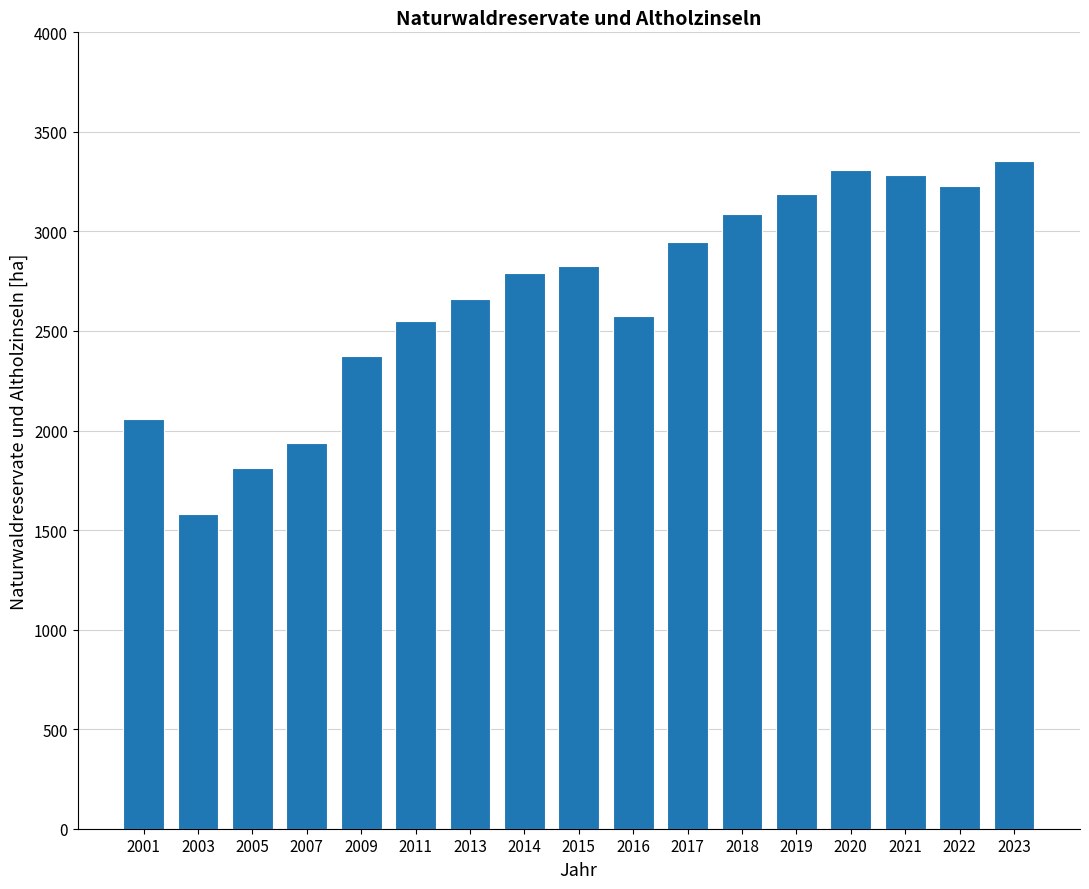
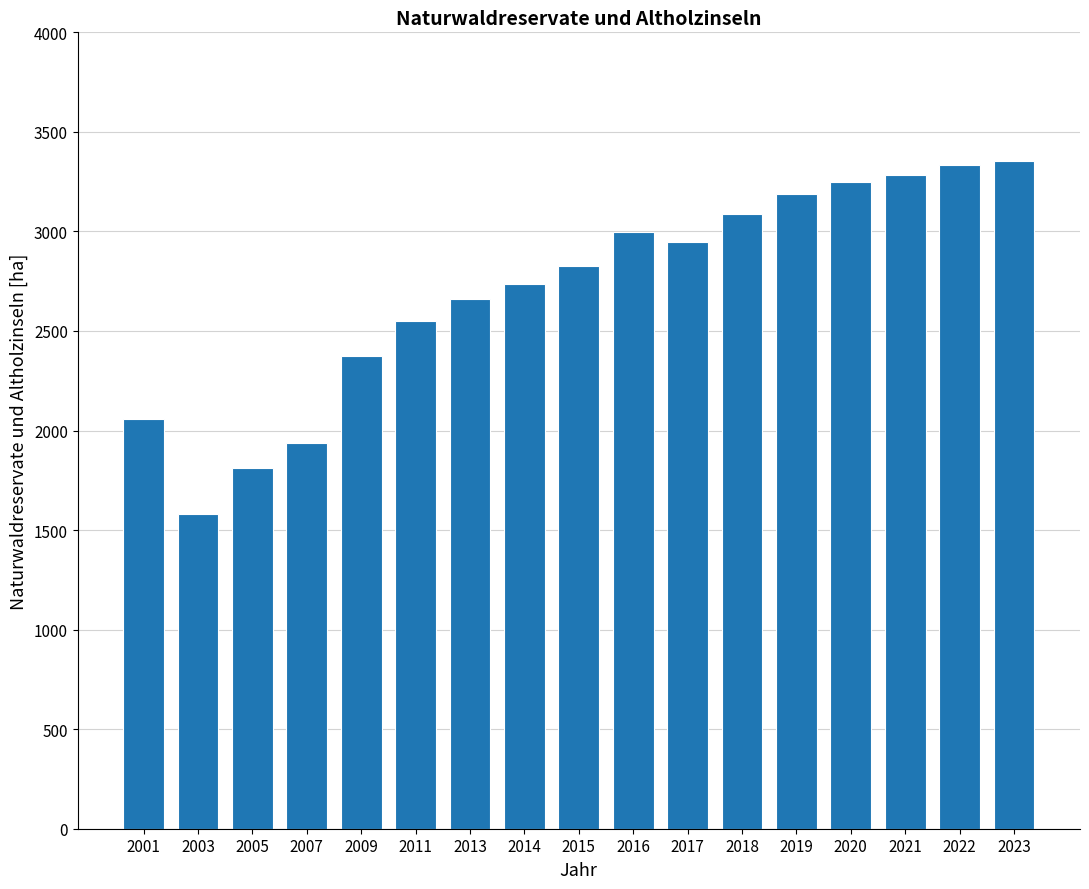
2014: 2790 -> 2740
2016: 2580 -> 3000
2020: 3310 -> 3250
2022: 3230 -> 3330
